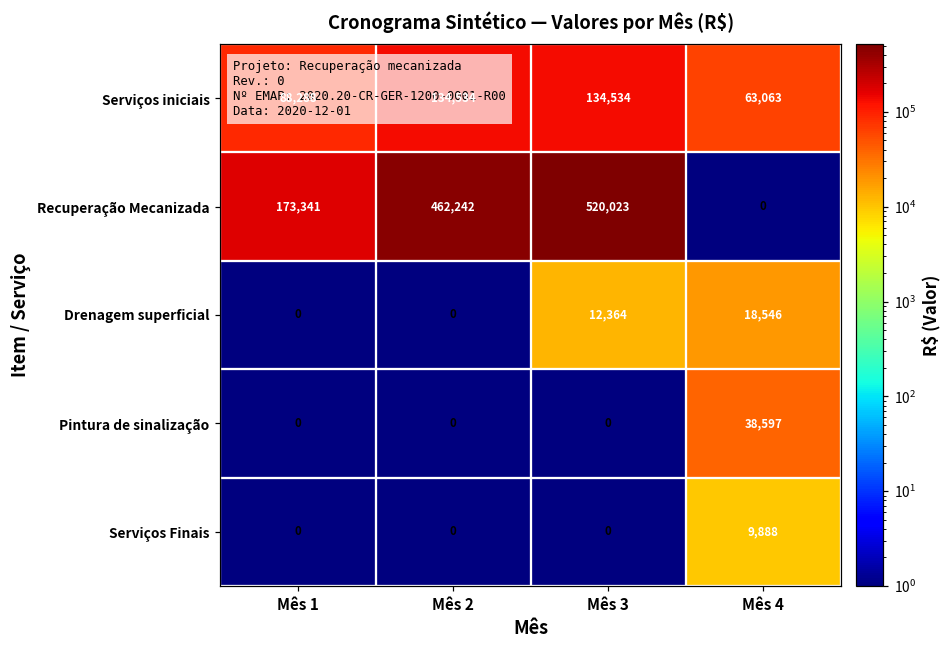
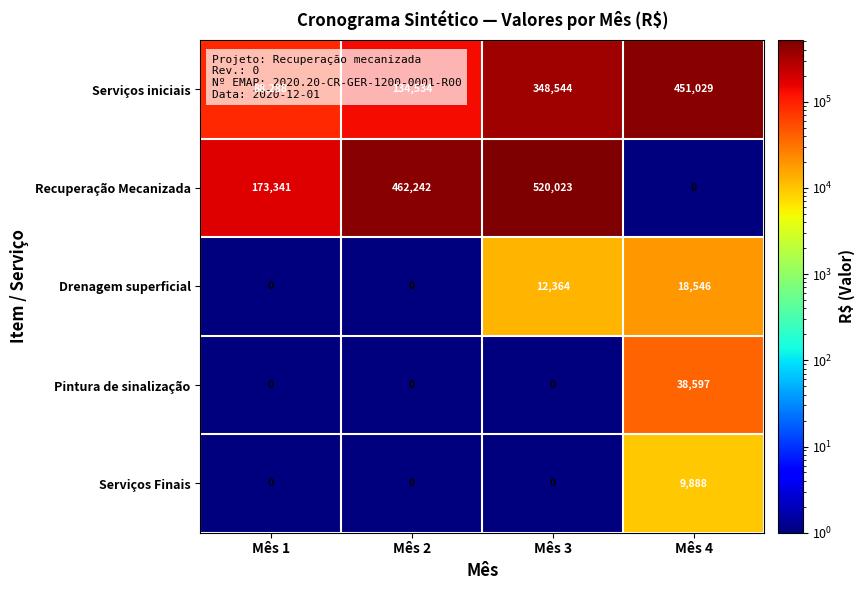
Serviços iniciais, Mês 3: 134,534 -> 348,544
Serviços iniciais, Mês 4: 63,063 -> 451,029
